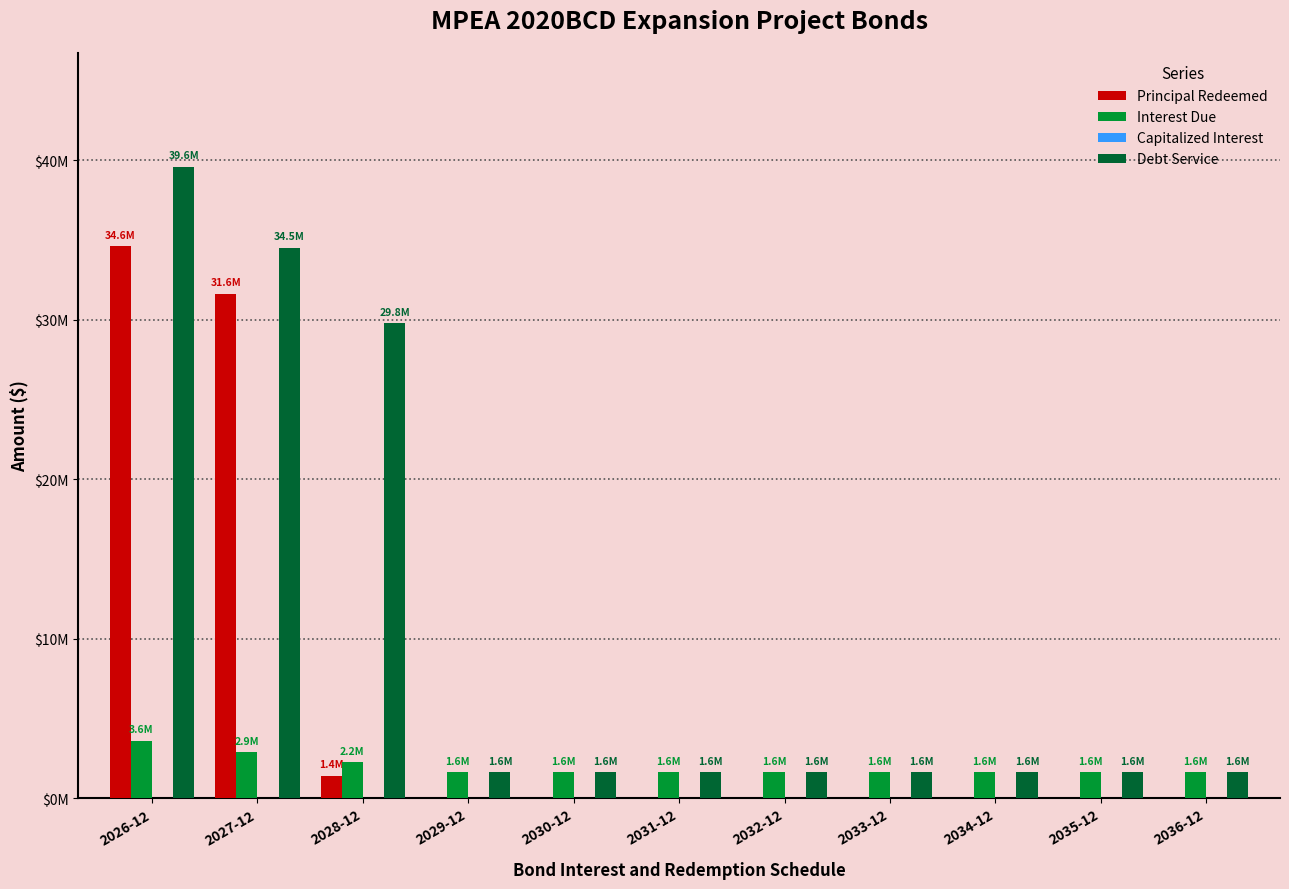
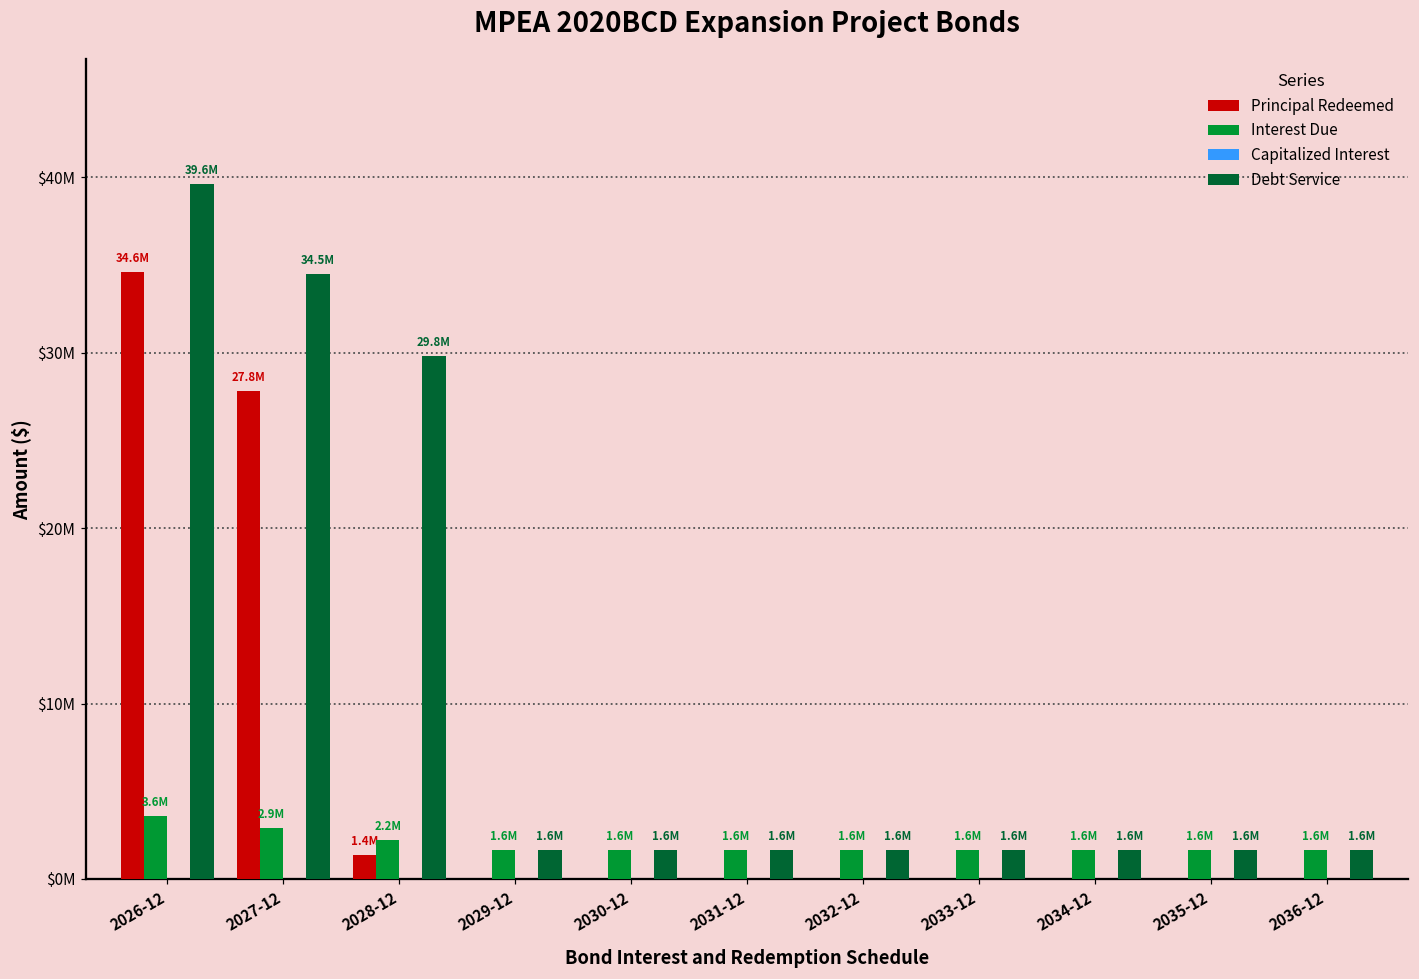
Principal Redeemed, 2027-12: 31.6M -> 27.8M
